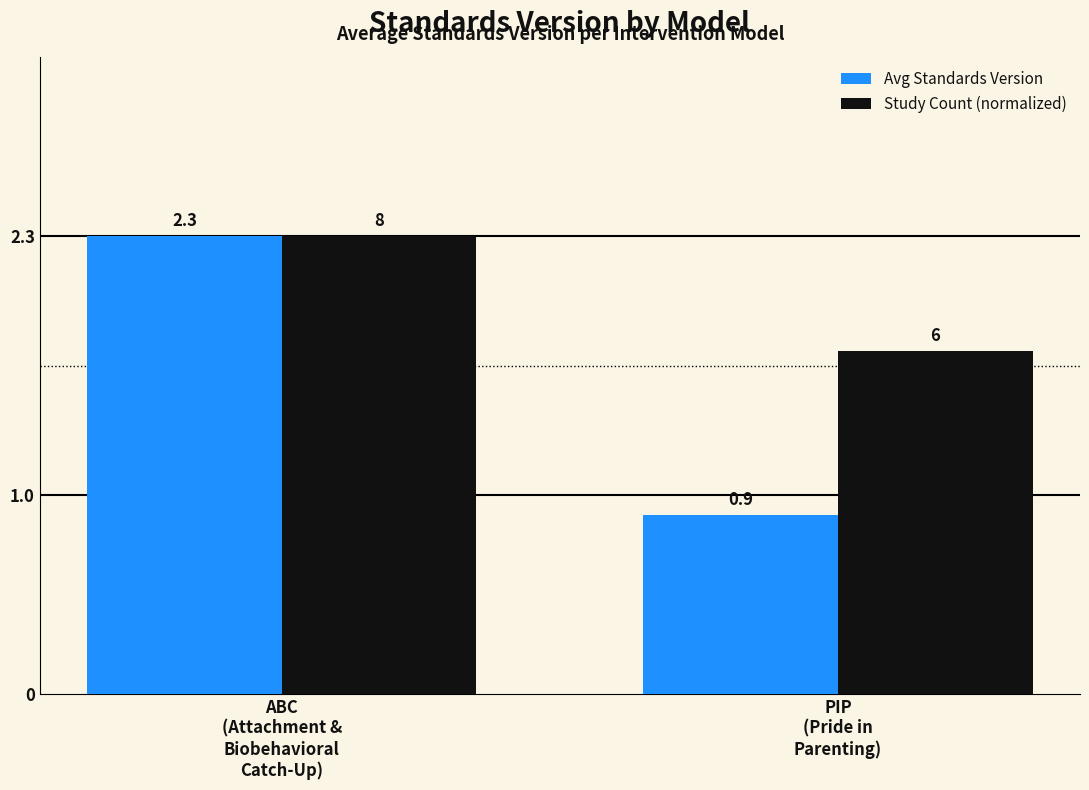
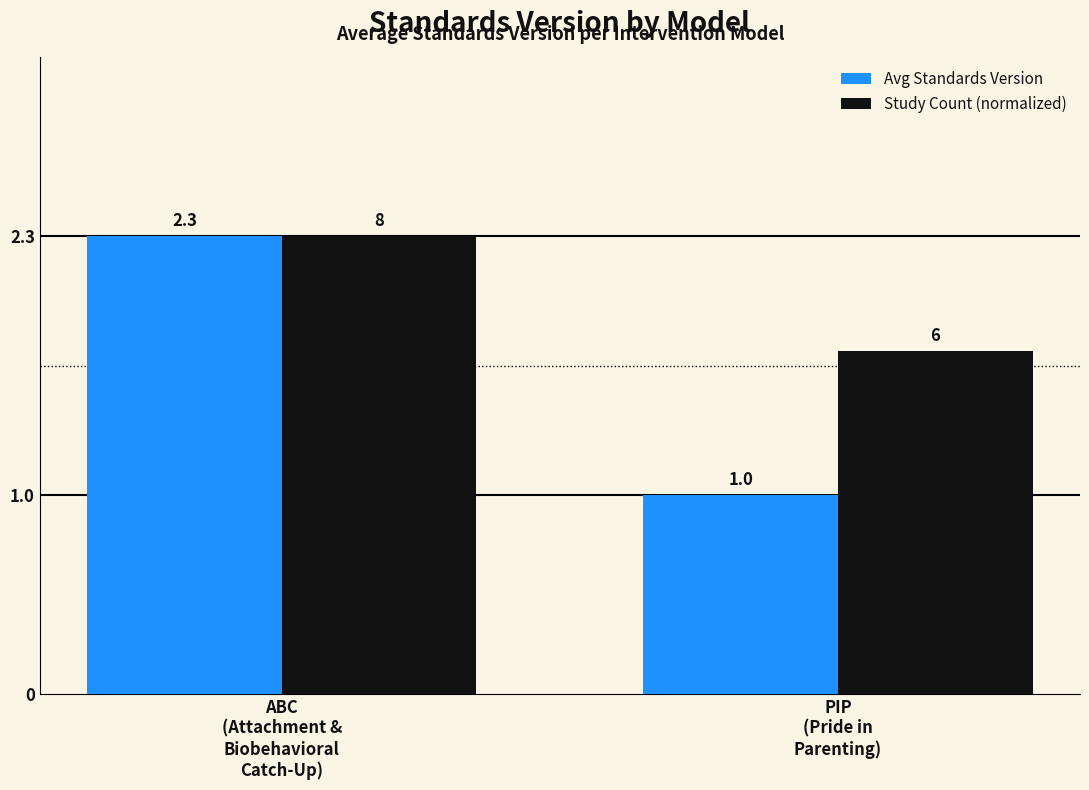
Avg Standards Version, PIP (Pride in Parenting): 0.9 -> 1.0
